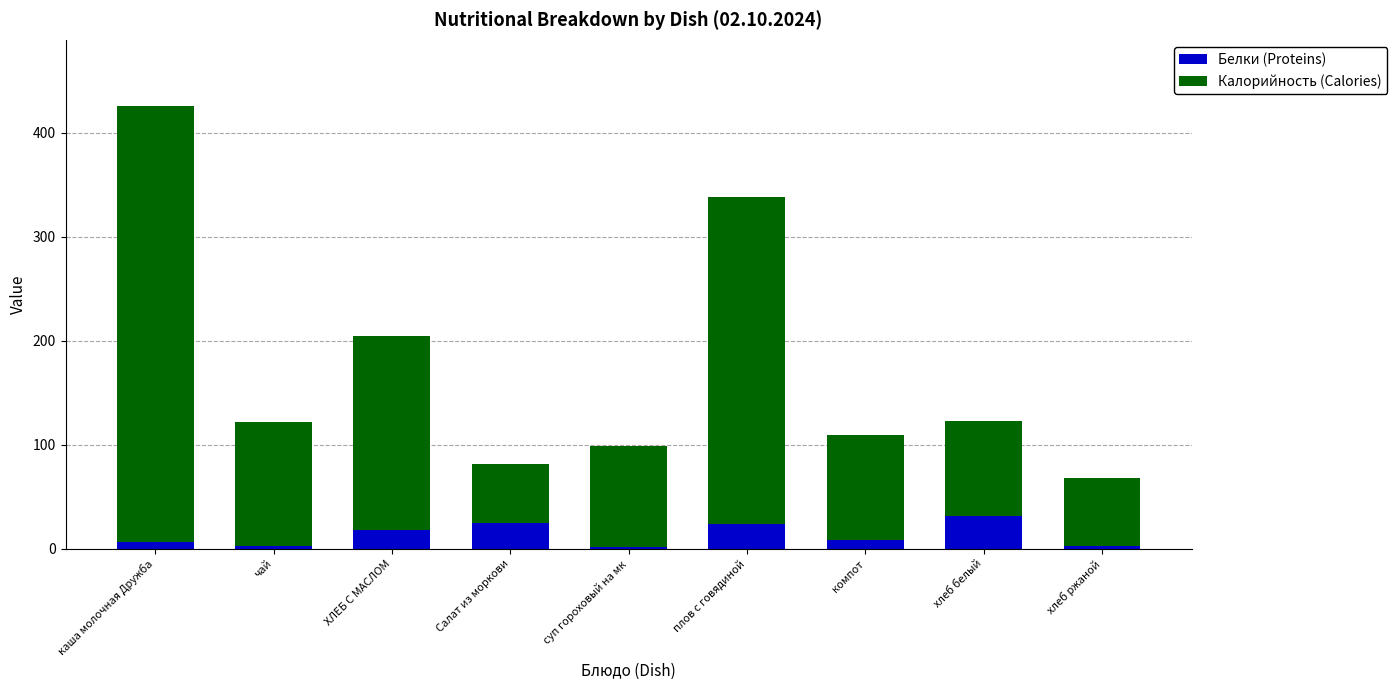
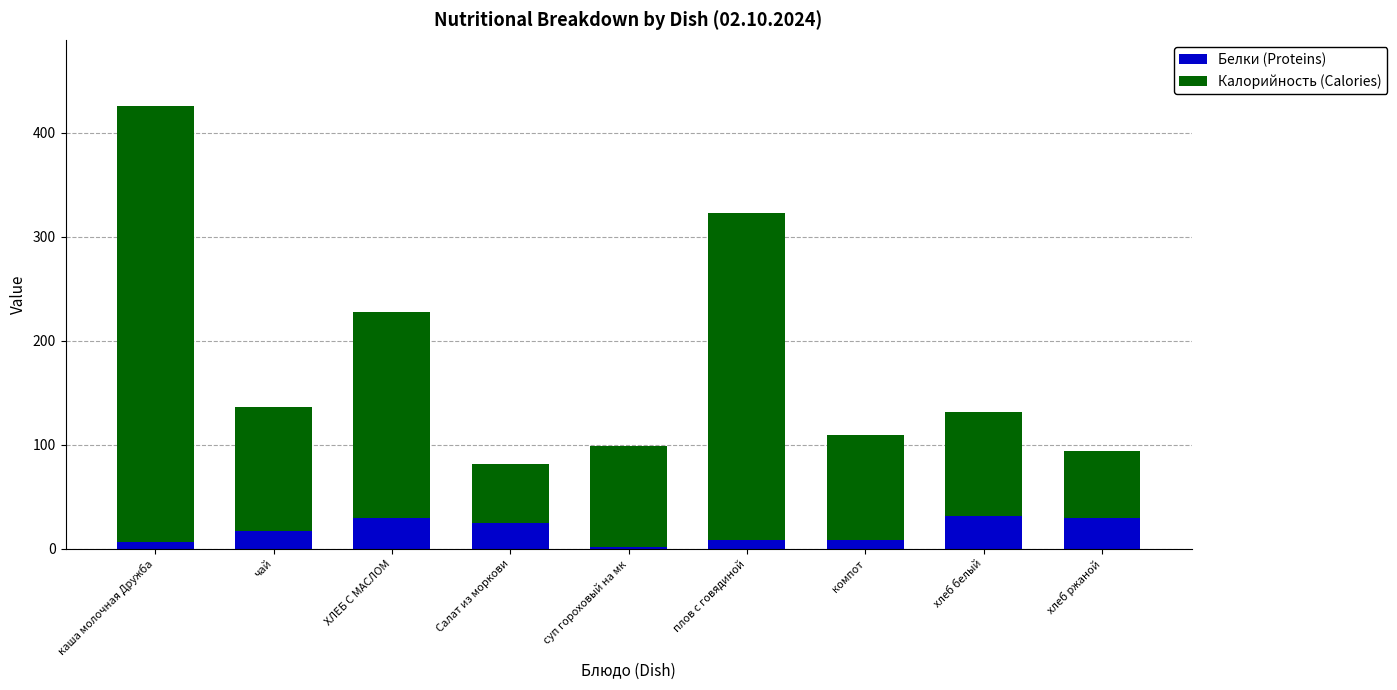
Белки (Proteins), чай: 3 -> 18
Белки (Proteins), ХЛЕБ С МАСЛОМ: 19 -> 30
Калорийность (Calories), ХЛЕБ С МАСЛОМ: 186 -> 198
Белки (Proteins), плов с говядиной: 24 -> 8
Калорийность (Calories), хлеб белый: 92 -> 100
Белки (Proteins), хлеб ржаной: 3 -> 29
